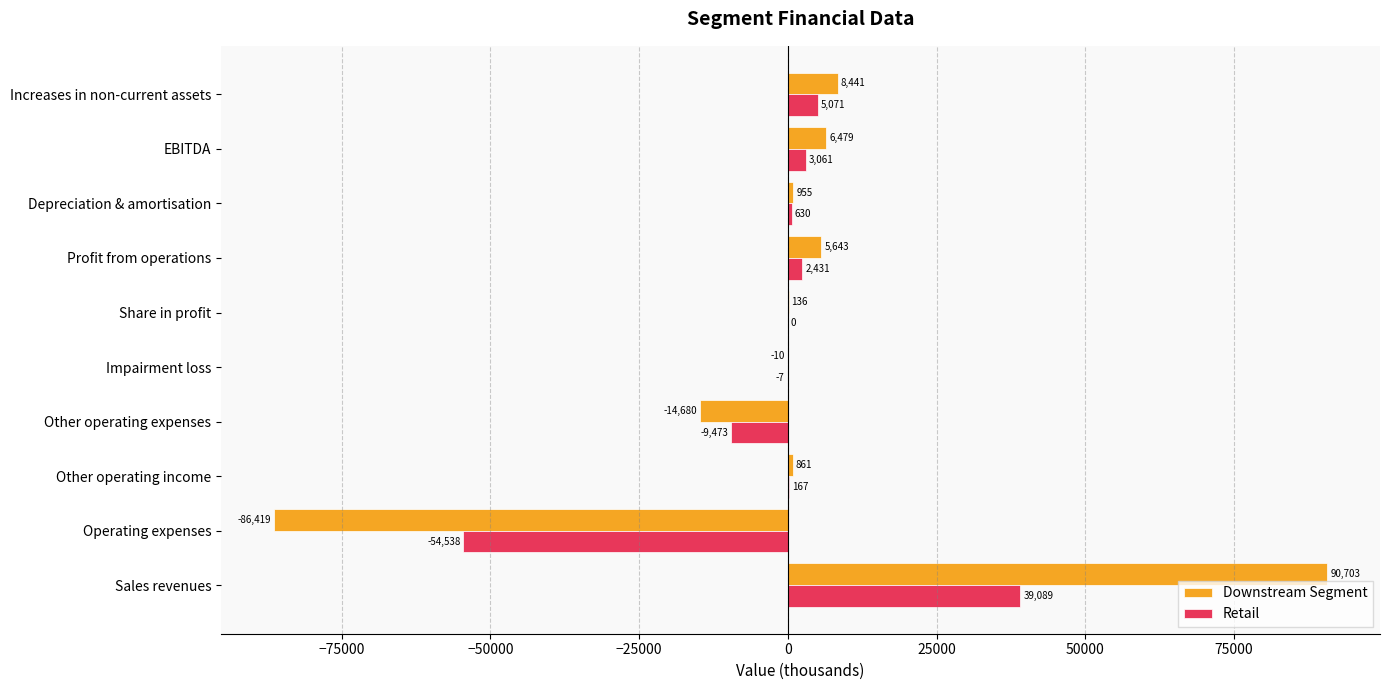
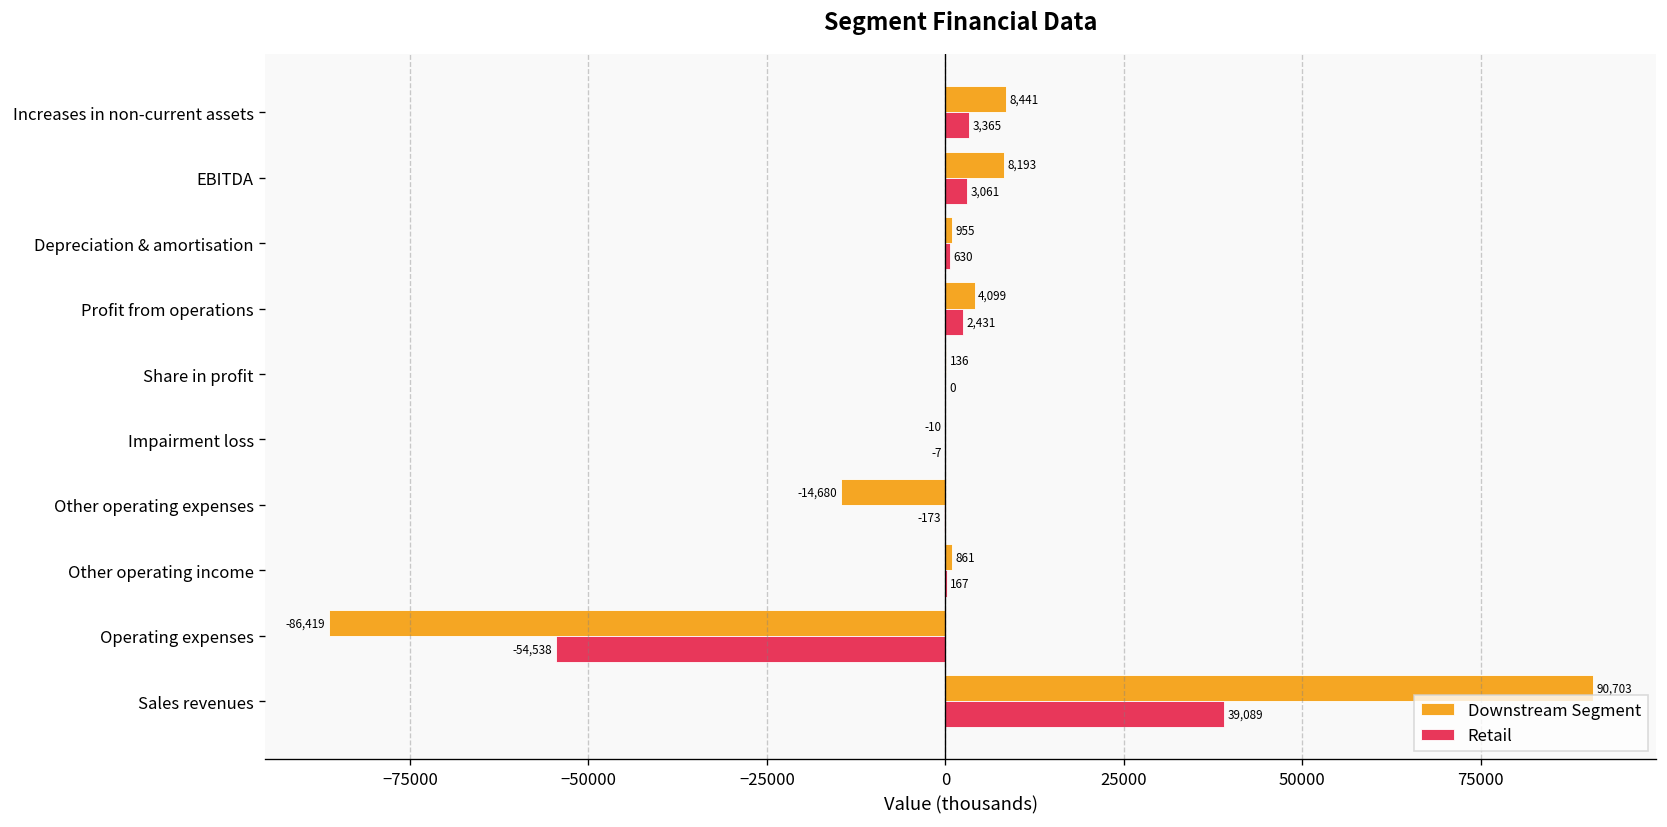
Retail, Increases in non-current assets: 5,071 -> 3,365
Downstream Segment, EBITDA: 6,479 -> 8,193
Downstream Segment, Profit from operations: 5,643 -> 4,099
Retail, Other operating expenses: -9,473 -> -173
